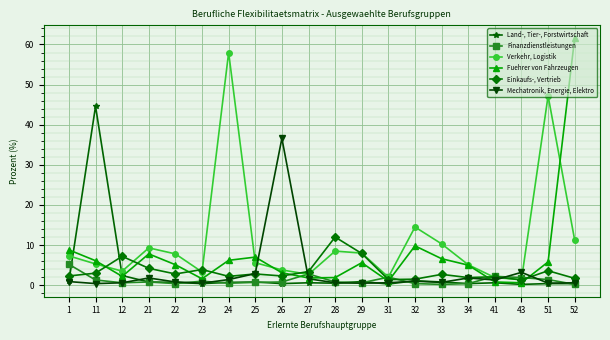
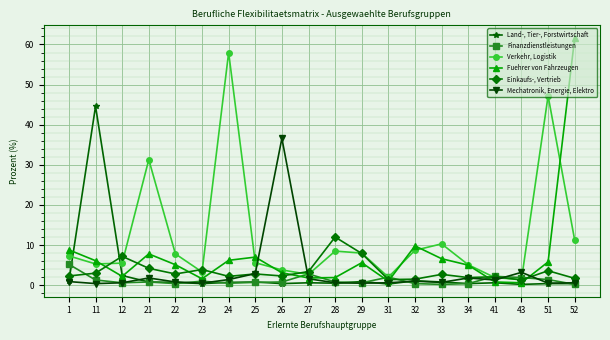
Verkehr, Logistik, 12: 4 -> 6
Verkehr, Logistik, 21: 9 -> 31
Verkehr, Logistik, 32: 15 -> 9
